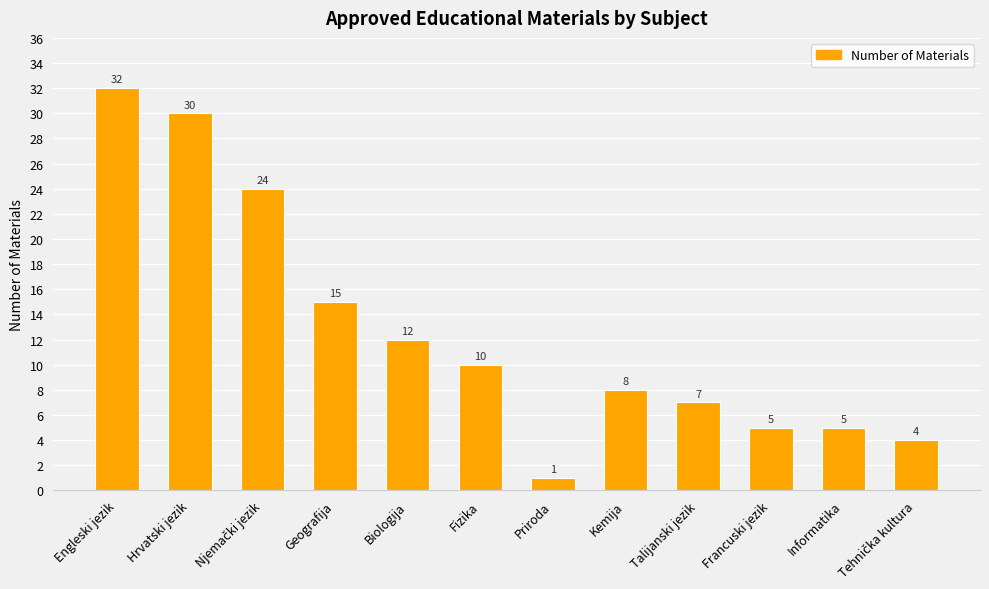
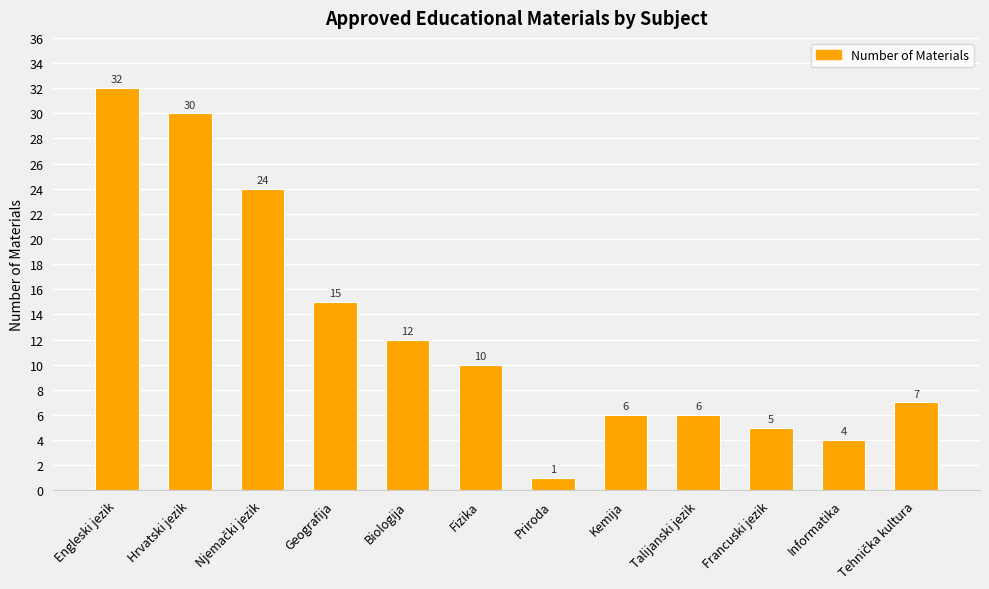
Kemija: 8 -> 6
Talijanski jezik: 7 -> 6
Informatika: 5 -> 4
Tehnička kultura: 4 -> 7
